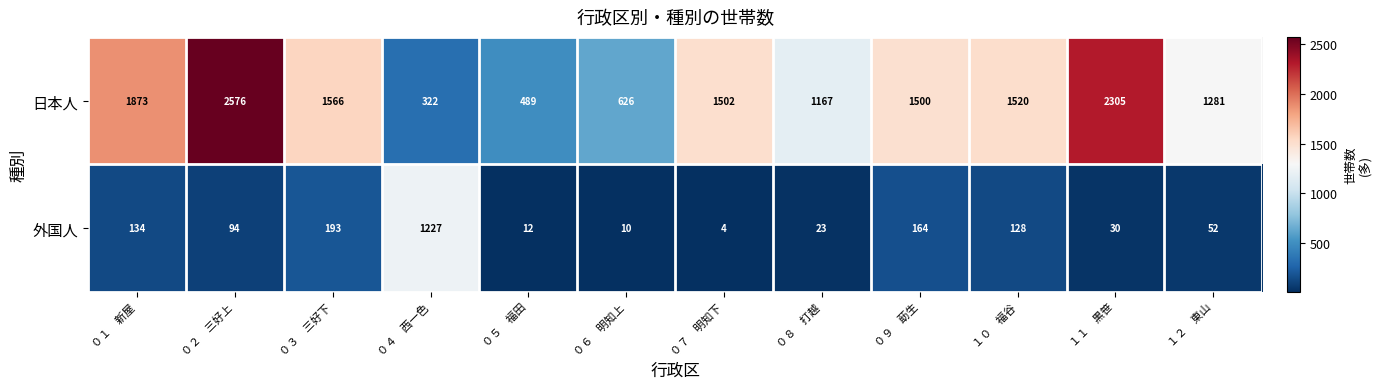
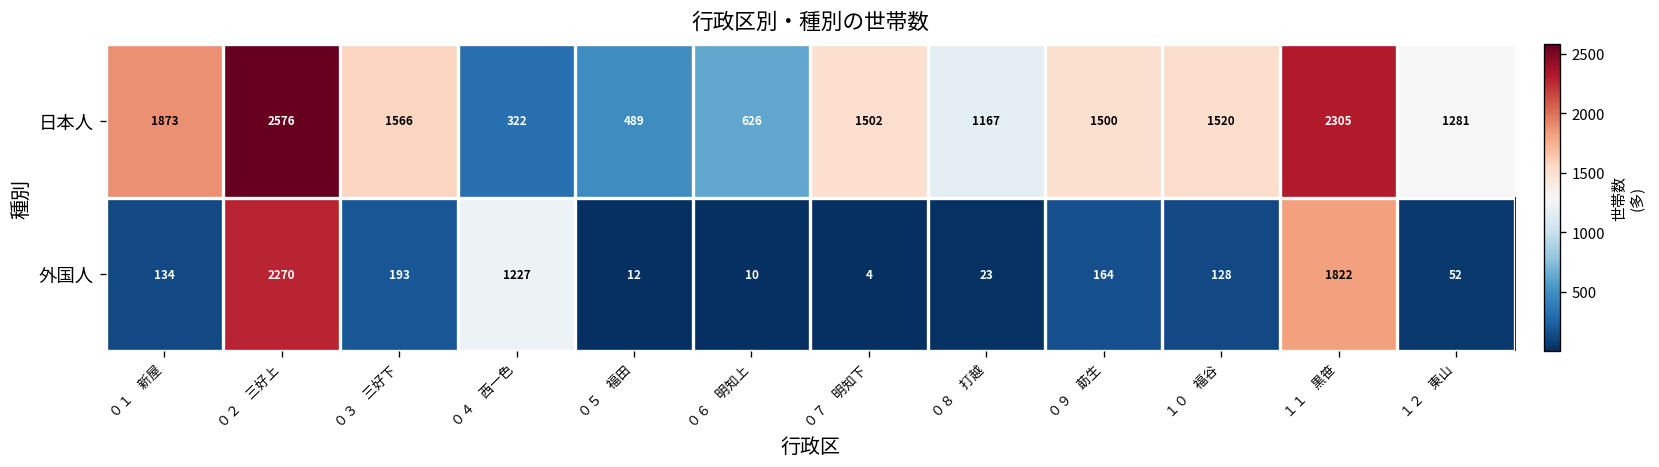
外国人, ０２ 三好上: 94 -> 2270
外国人, １１ 黒笹: 30 -> 1822
